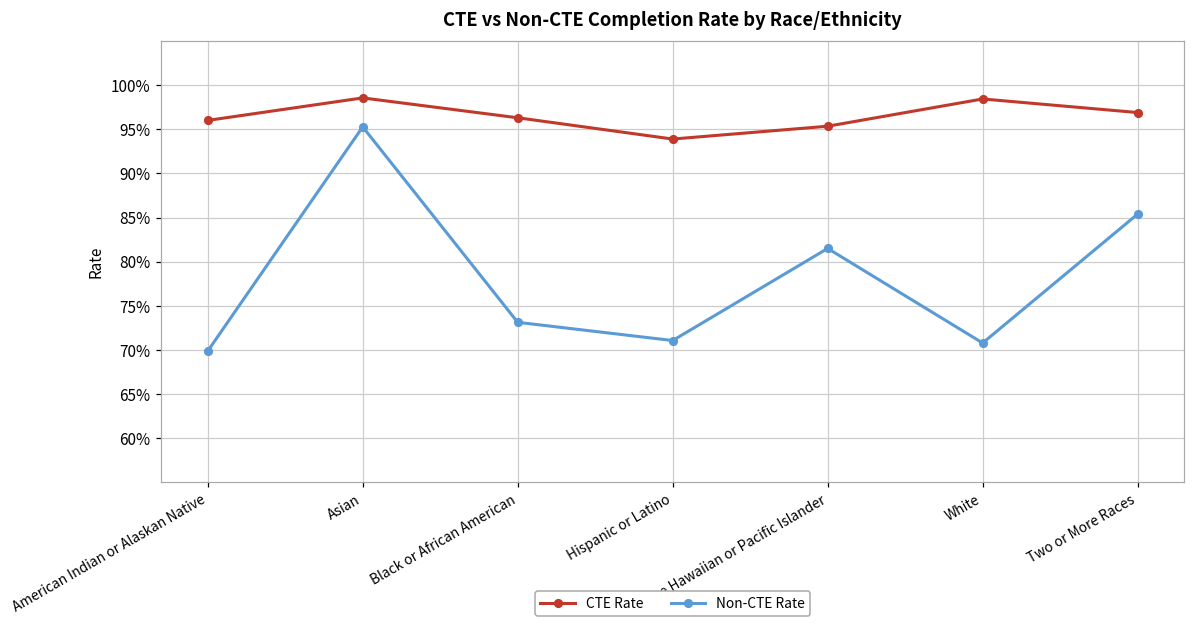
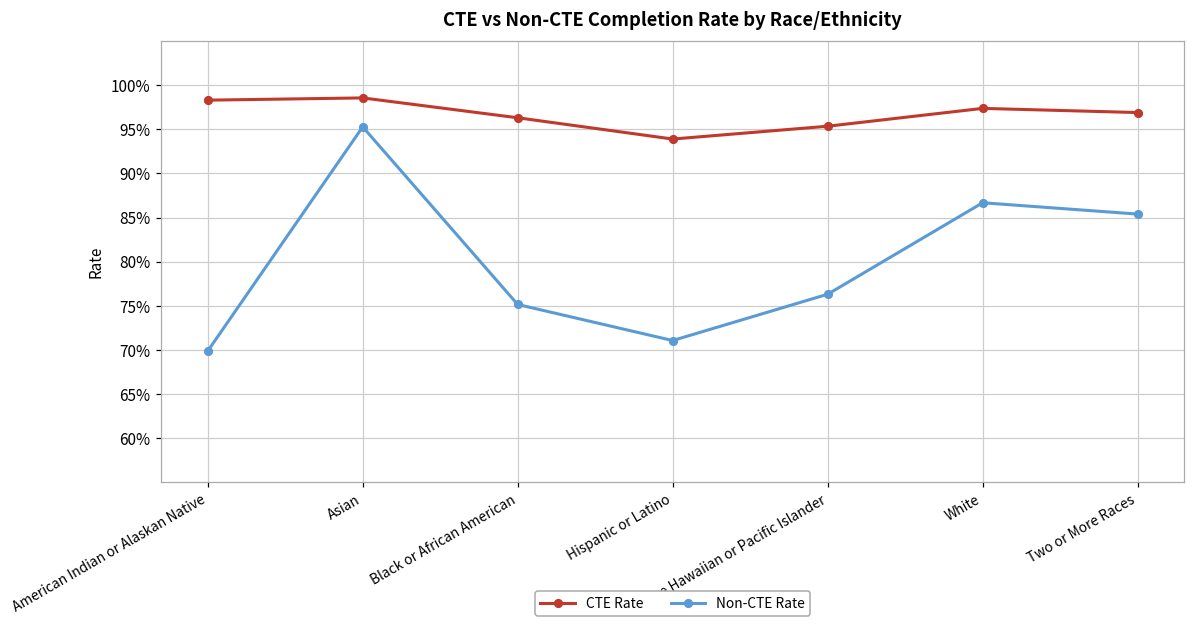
CTE Rate, American Indian or Alaskan Native: 96% -> 98%
Non-CTE Rate, Black or African American: 73% -> 75%
Non-CTE Rate, Native Hawaiian or Pacific Islander: 81% -> 76%
CTE Rate, White: 98% -> 97%
Non-CTE Rate, White: 71% -> 87%
